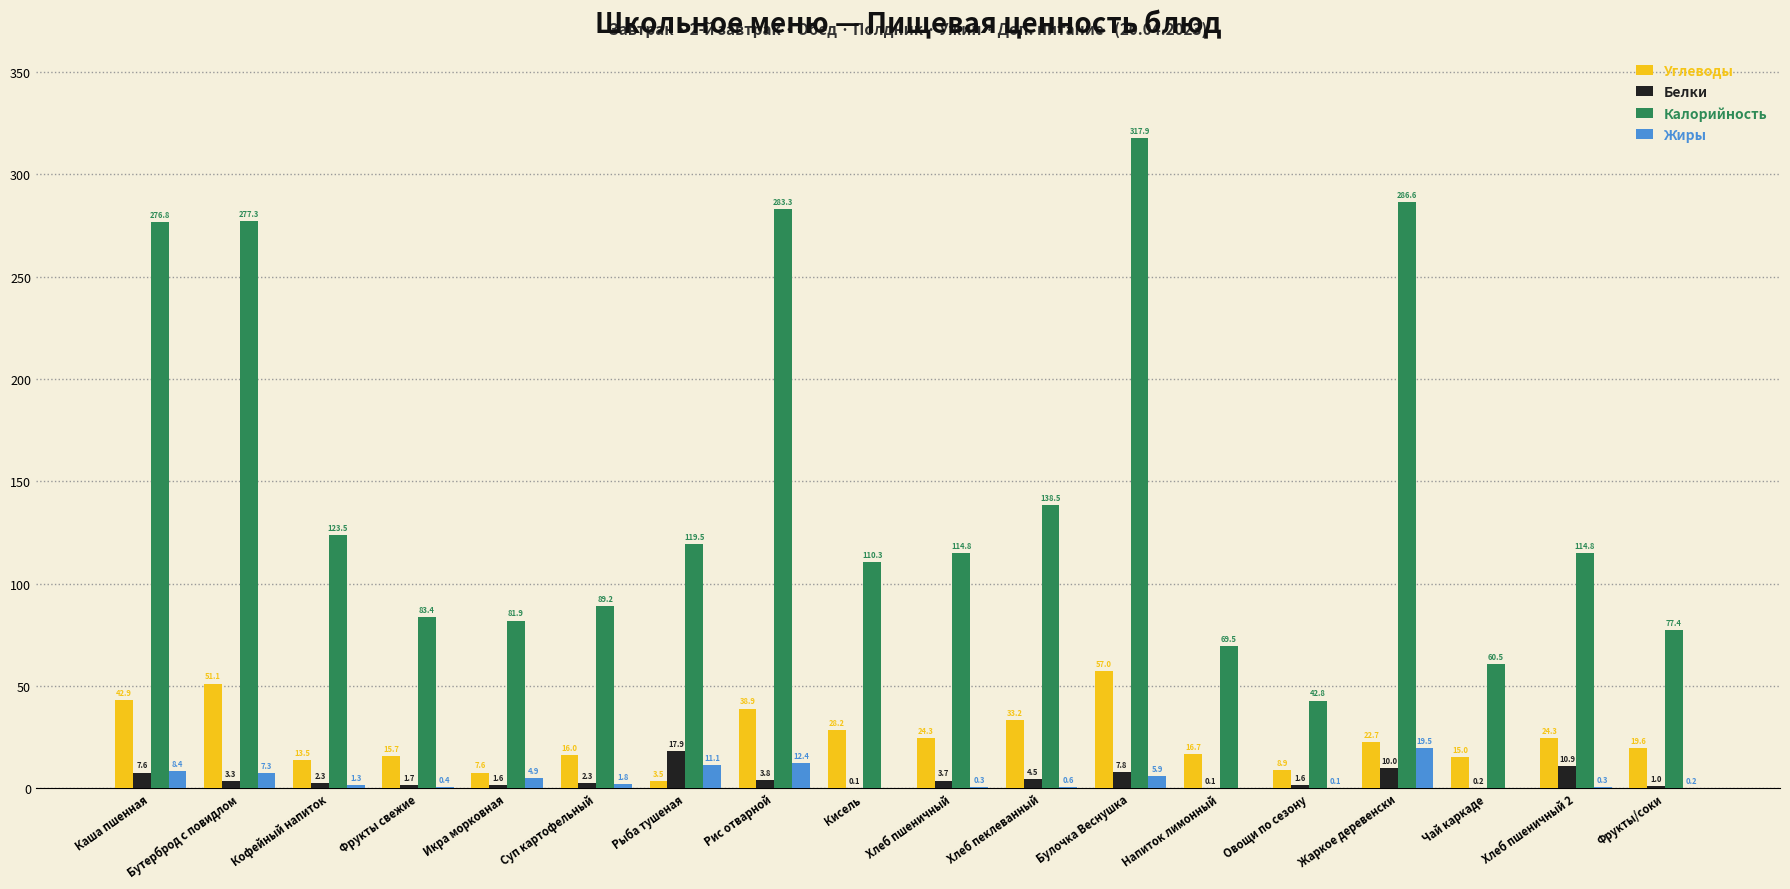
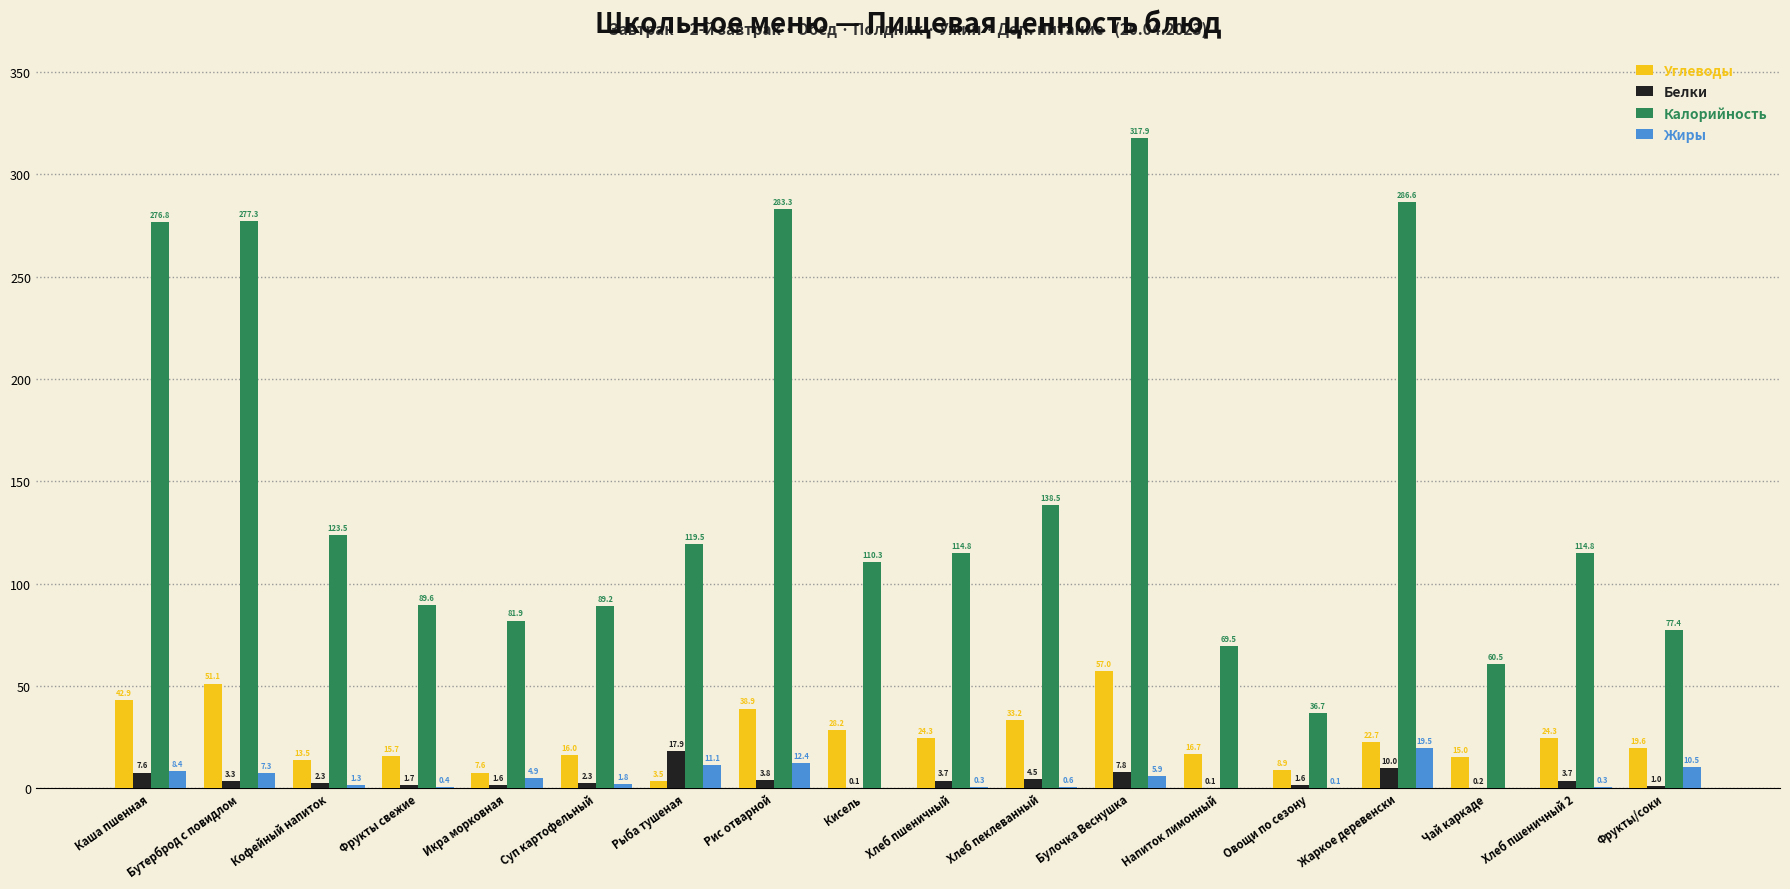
Калорийность, Фрукты свежие: 83.4 -> 89.6
Калорийность, Овощи по сезону: 42.8 -> 36.7
Белки, Хлеб пшеничный 2: 10.9 -> 3.7
Жиры, Фрукты/соки: 0.2 -> 10.5
